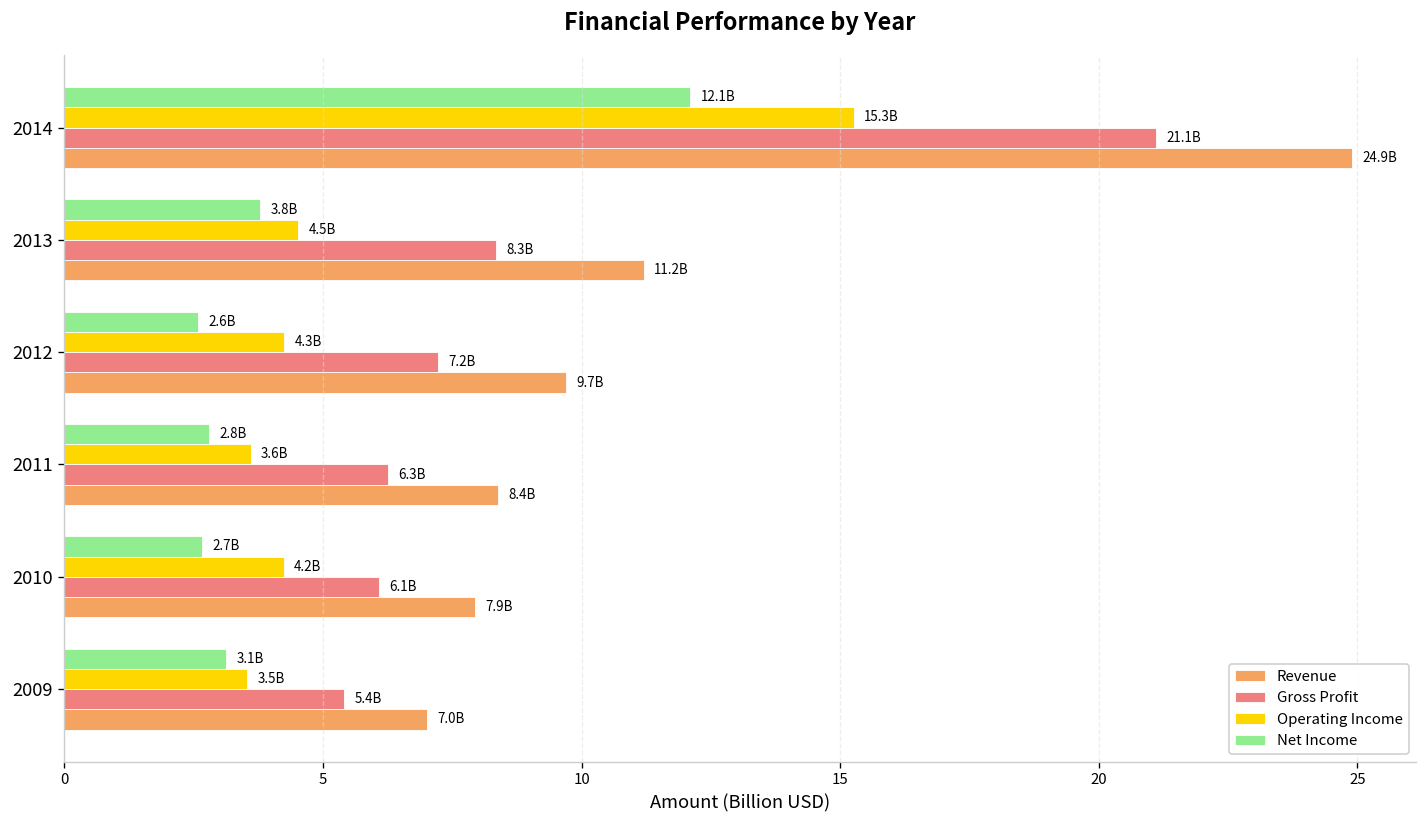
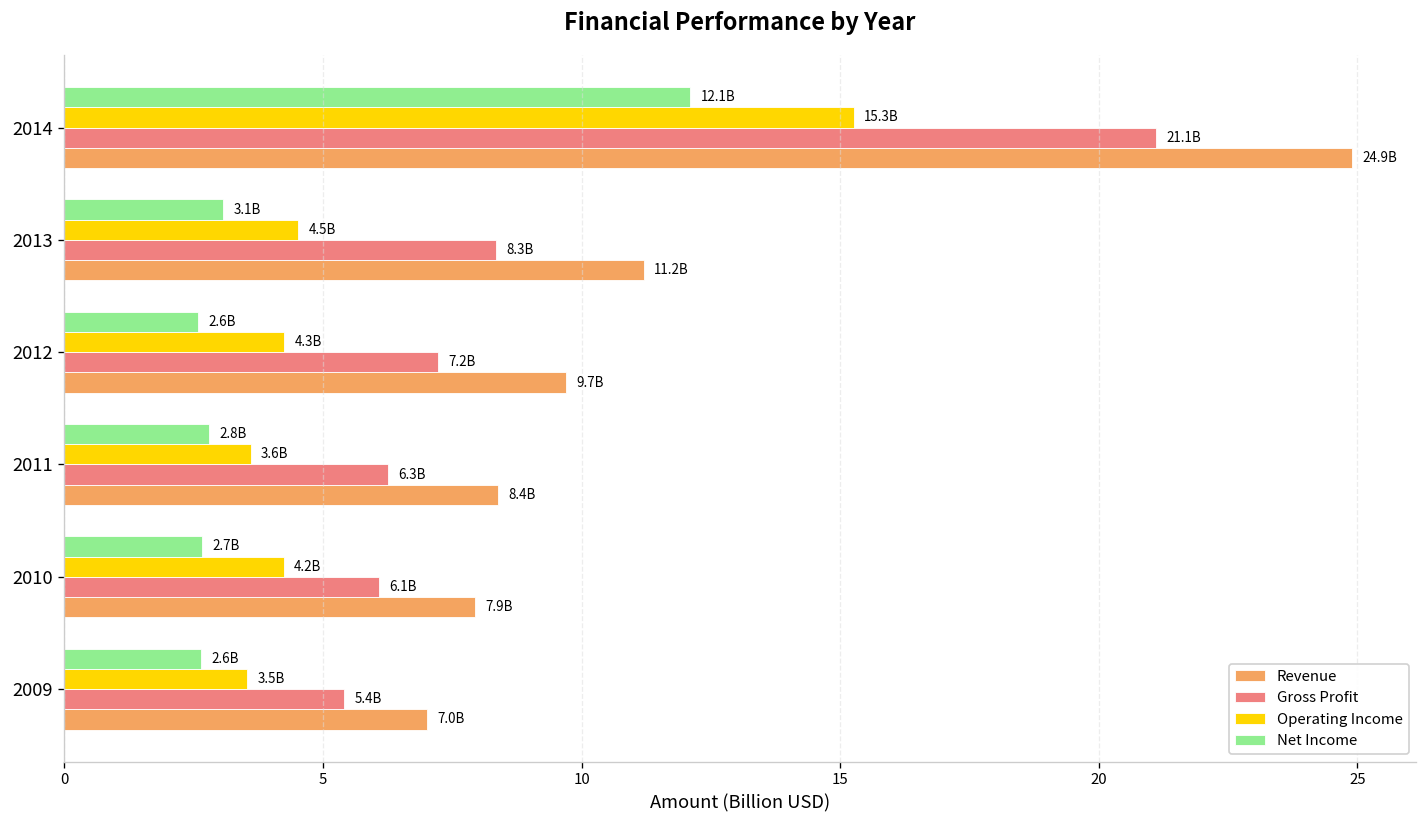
Net Income, 2013: 3.8B -> 3.1B
Net Income, 2009: 3.1B -> 2.6B
